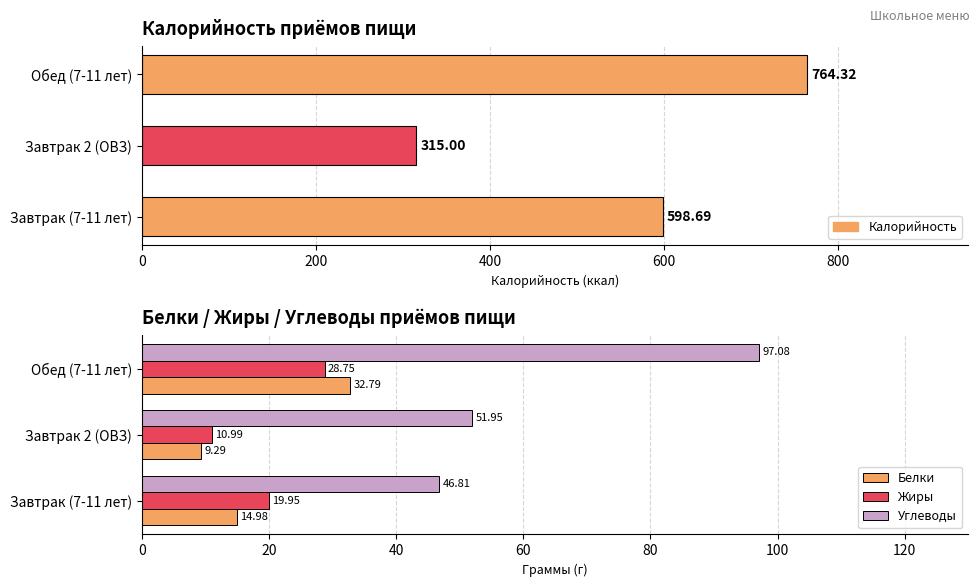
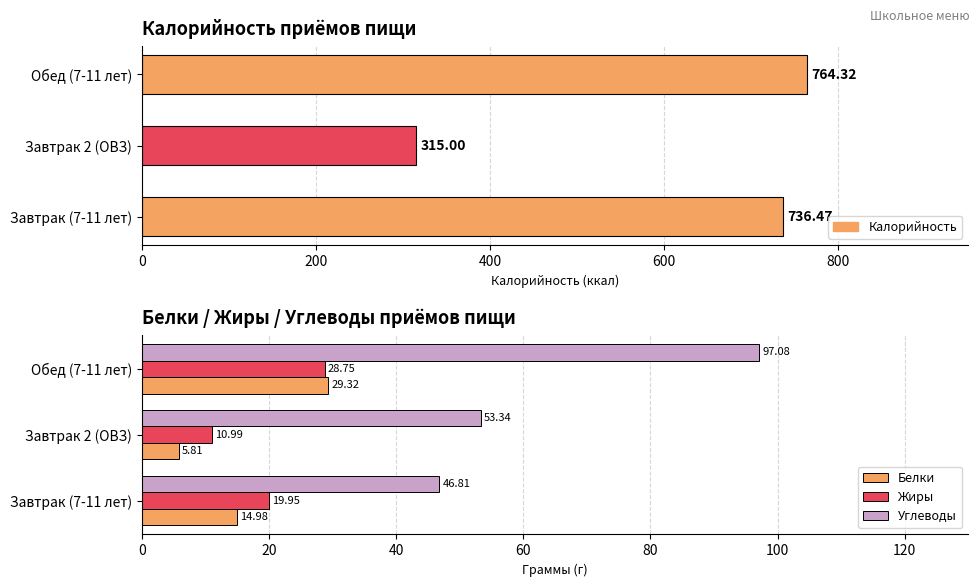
Калорийность приёмов пищи, Завтрак (7-11 лет): 598.69 -> 736.47
Белки / Жиры / Углеводы приёмов пищи, Белки, Обед (7-11 лет): 32.79 -> 29.32
Белки / Жиры / Углеводы приёмов пищи, Углеводы, Завтрак 2 (ОВЗ): 51.95 -> 53.34
Белки / Жиры / Углеводы приёмов пищи, Белки, Завтрак 2 (ОВЗ): 9.29 -> 5.81
